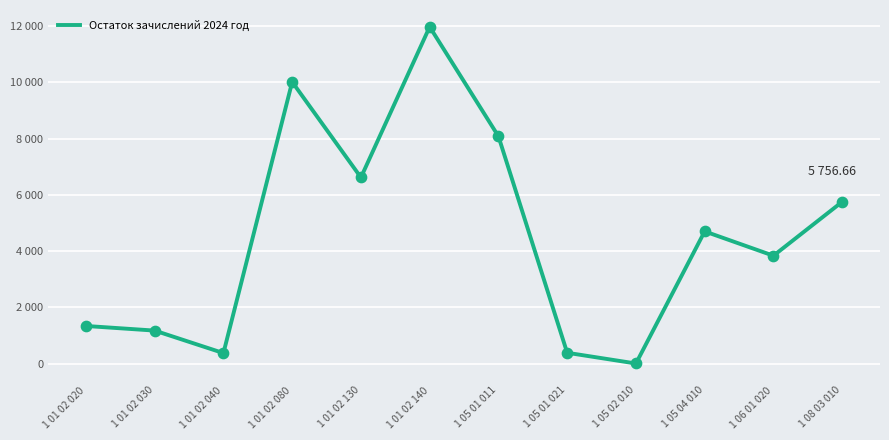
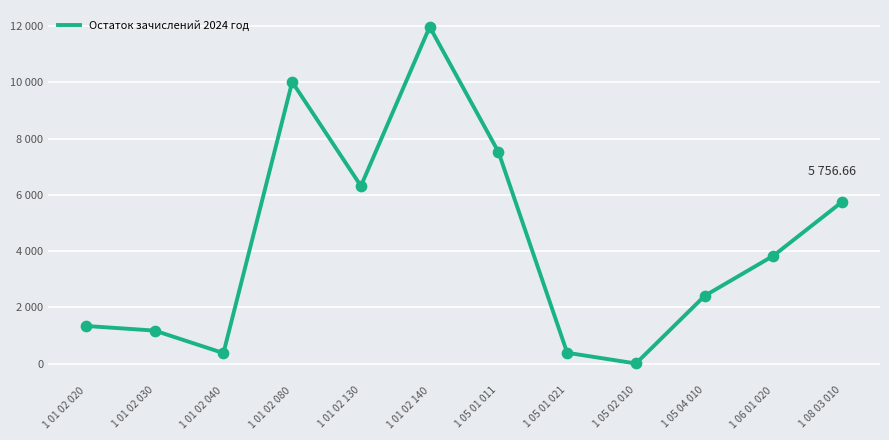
1 01 02 130: 6600 -> 6300
1 05 01 011: 8100 -> 7500
1 05 04 010: 4700 -> 2400
